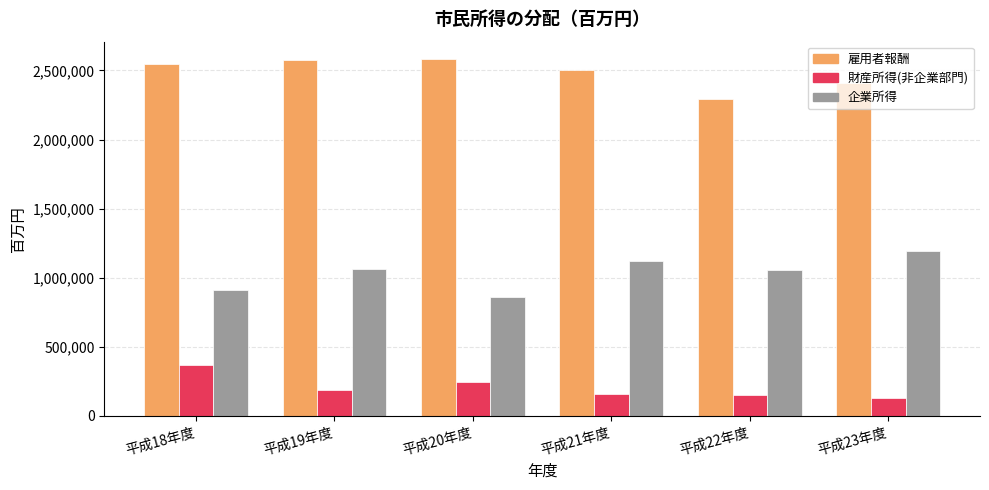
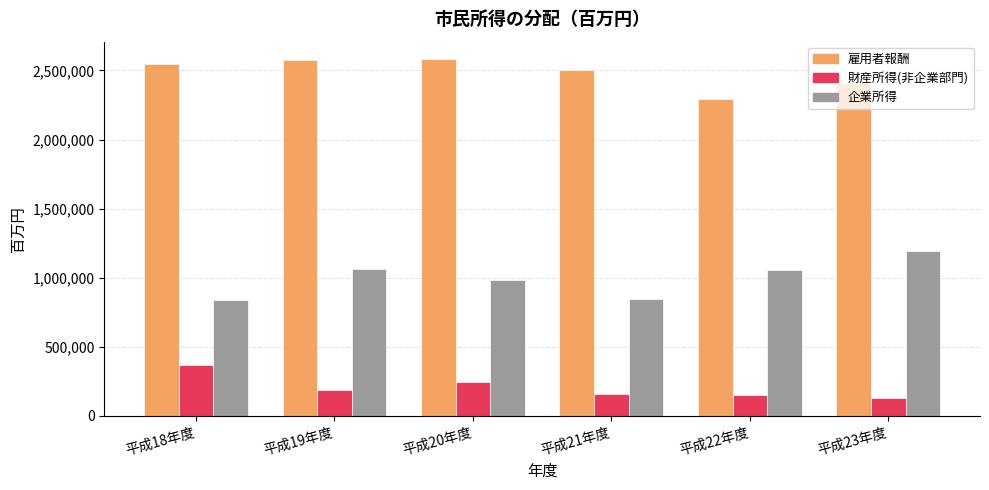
企業所得, 平成18年度: 910,000 -> 840,000
企業所得, 平成20年度: 860,000 -> 980,000
企業所得, 平成21年度: 1,120,000 -> 850,000
